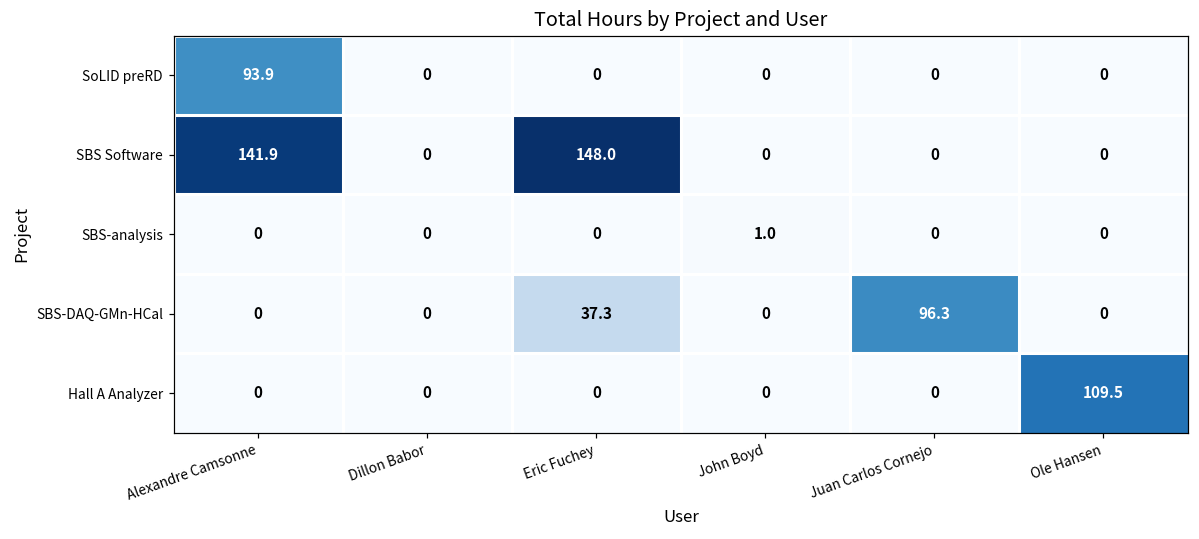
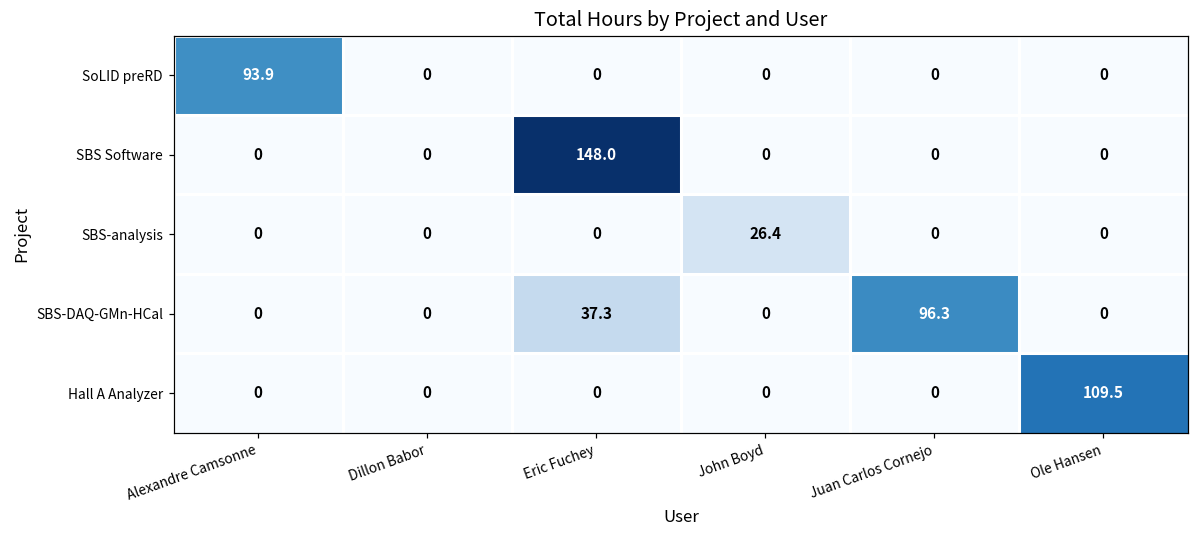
SBS Software, Alexandre Camsonne: 141.9 -> 0
SBS-analysis, John Boyd: 1.0 -> 26.4
